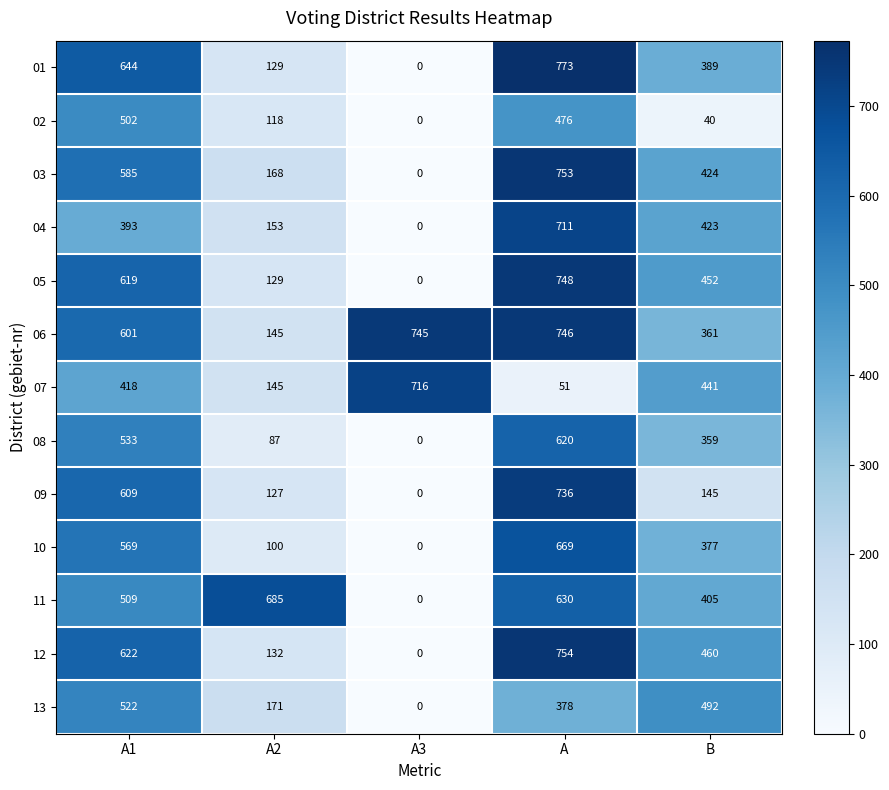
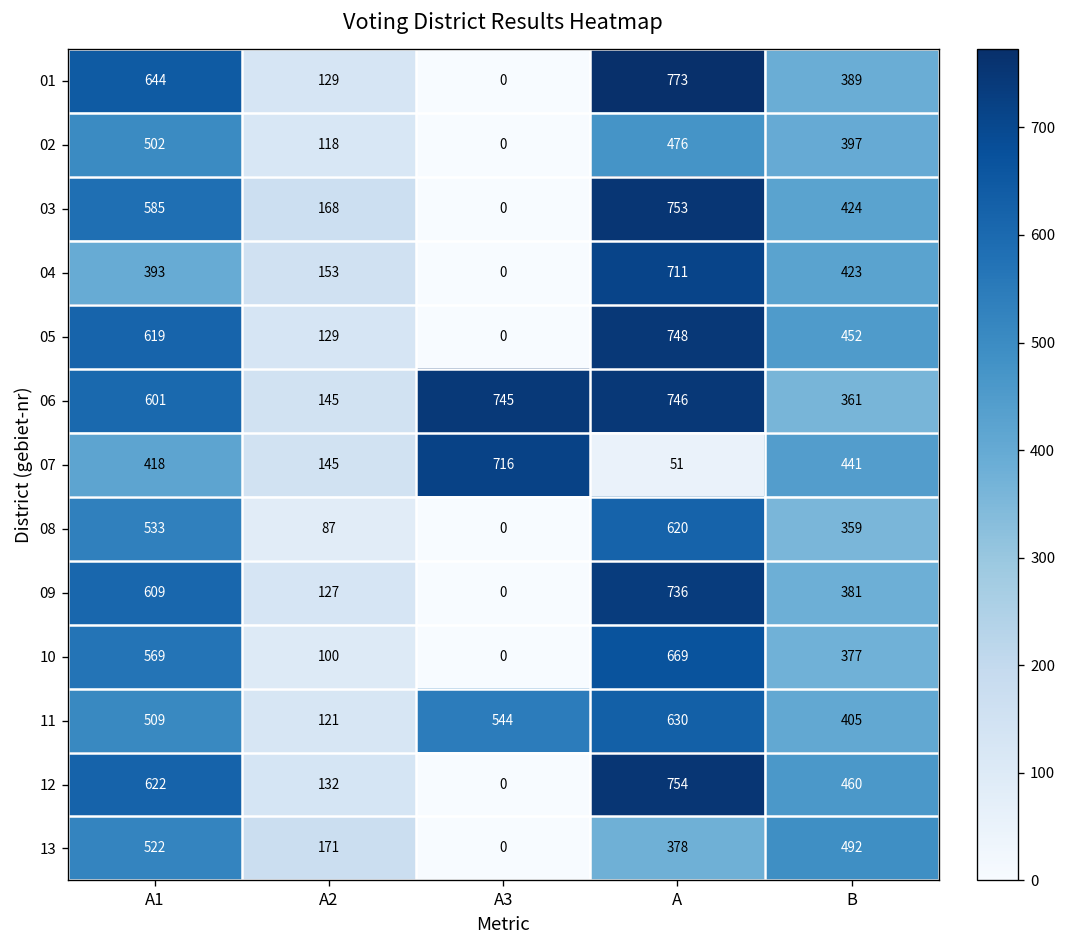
02, B: 40 -> 397
09, B: 145 -> 381
11, A2: 685 -> 121
11, A3: 0 -> 544
